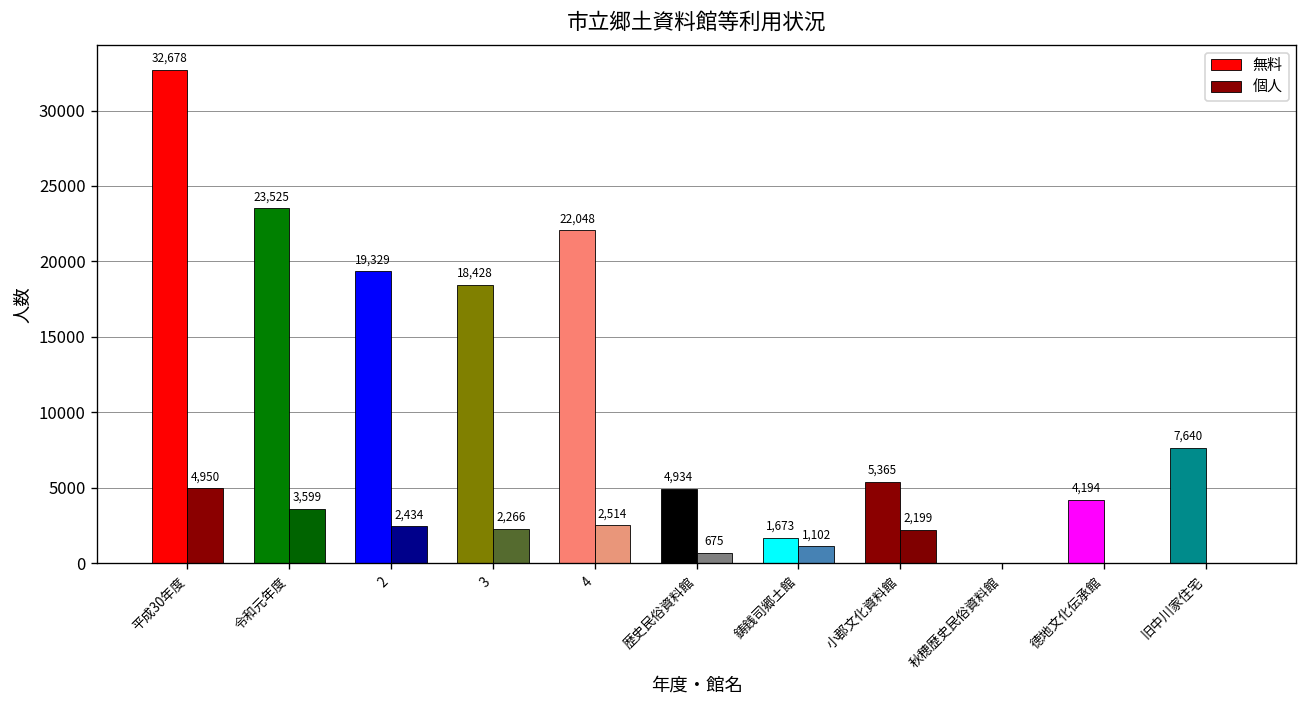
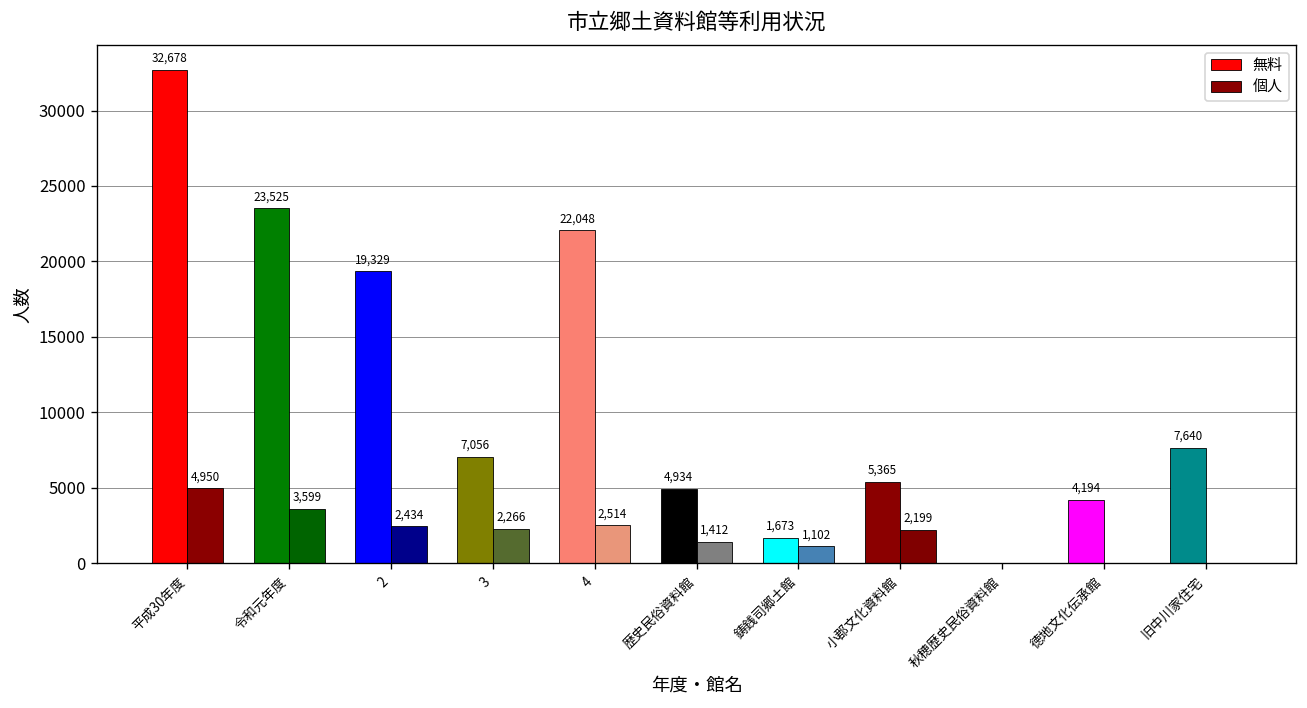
無料, 3: 18,428 -> 7,056
個人, 歴史民俗資料館: 675 -> 1,412
